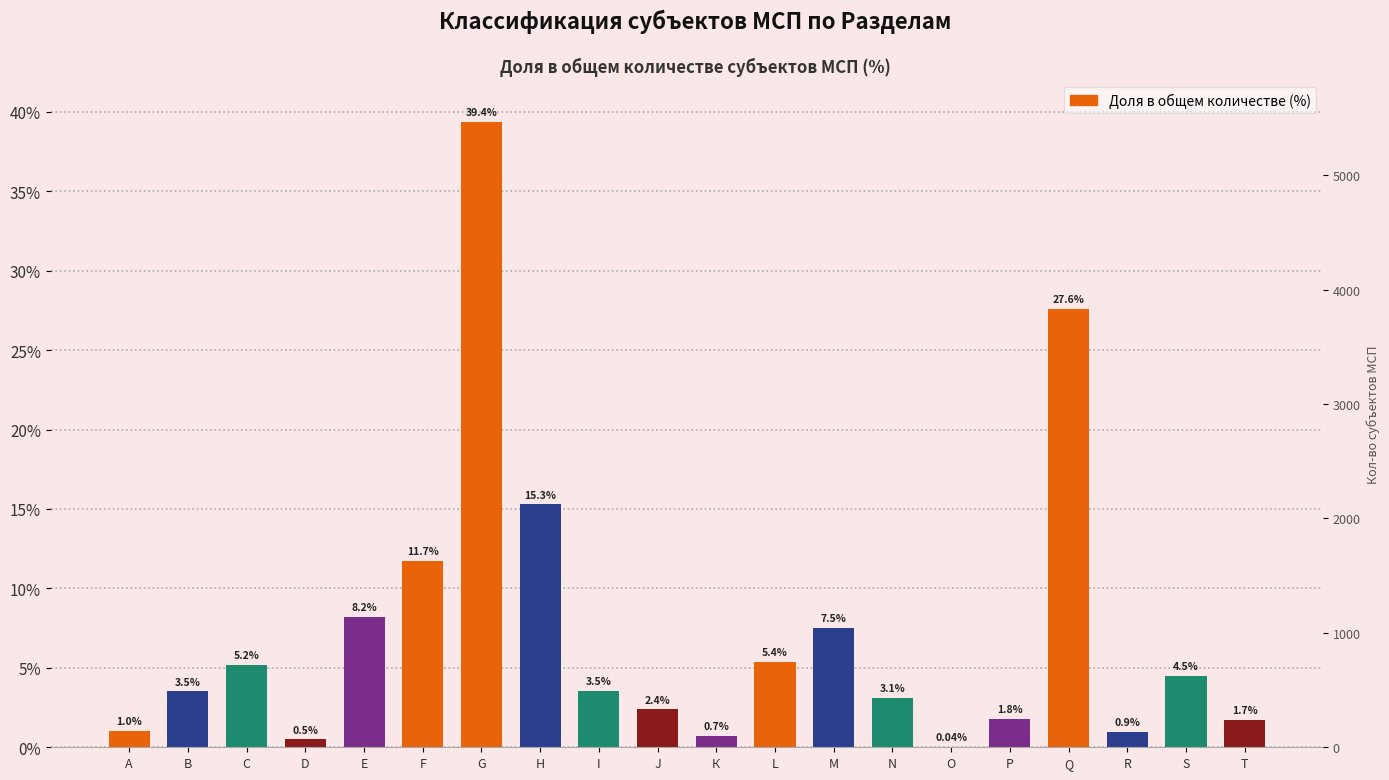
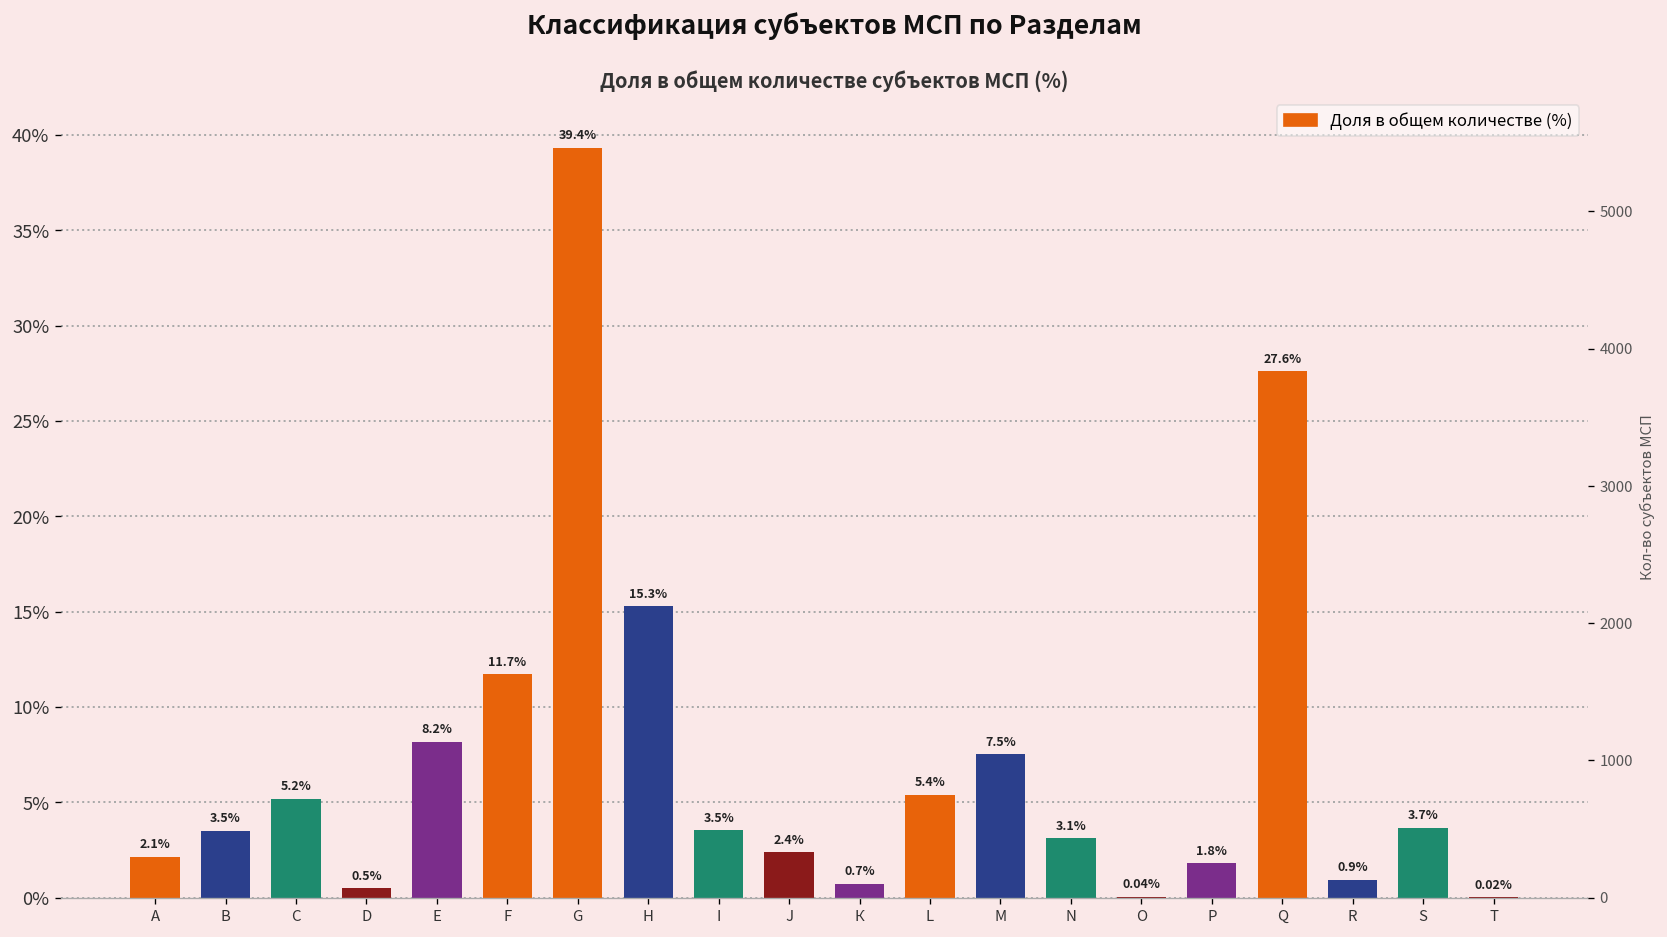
А: 1.0% -> 2.1%
S: 4.5% -> 3.7%
Т: 1.7% -> 0.02%
